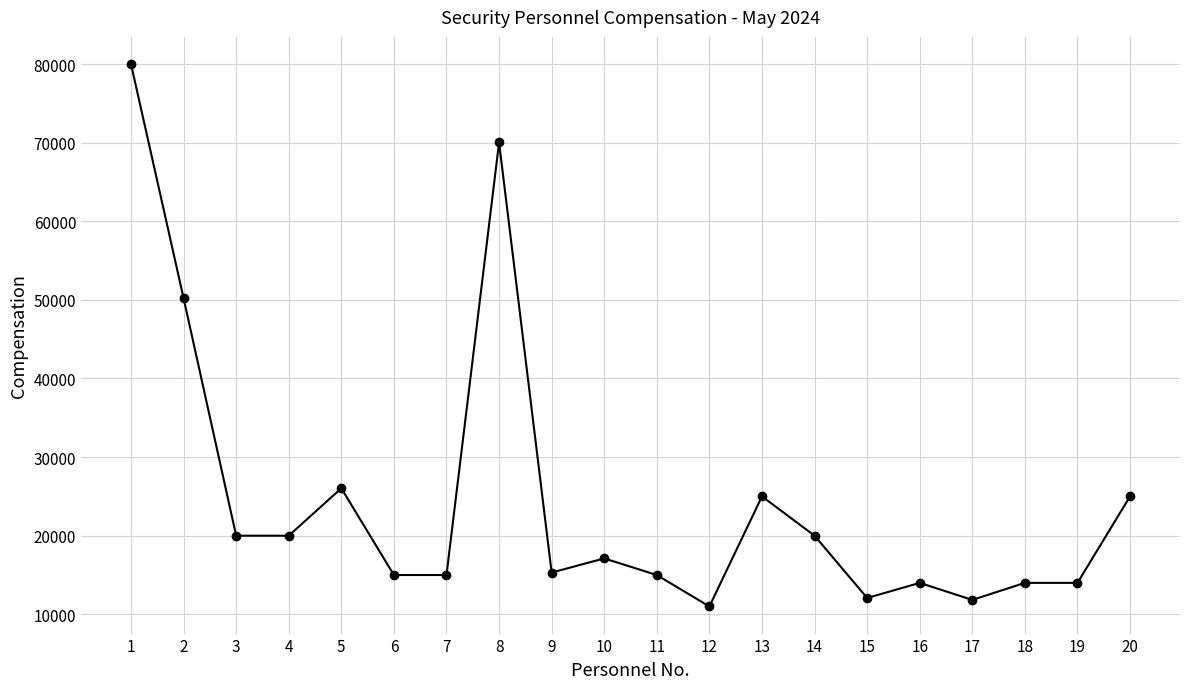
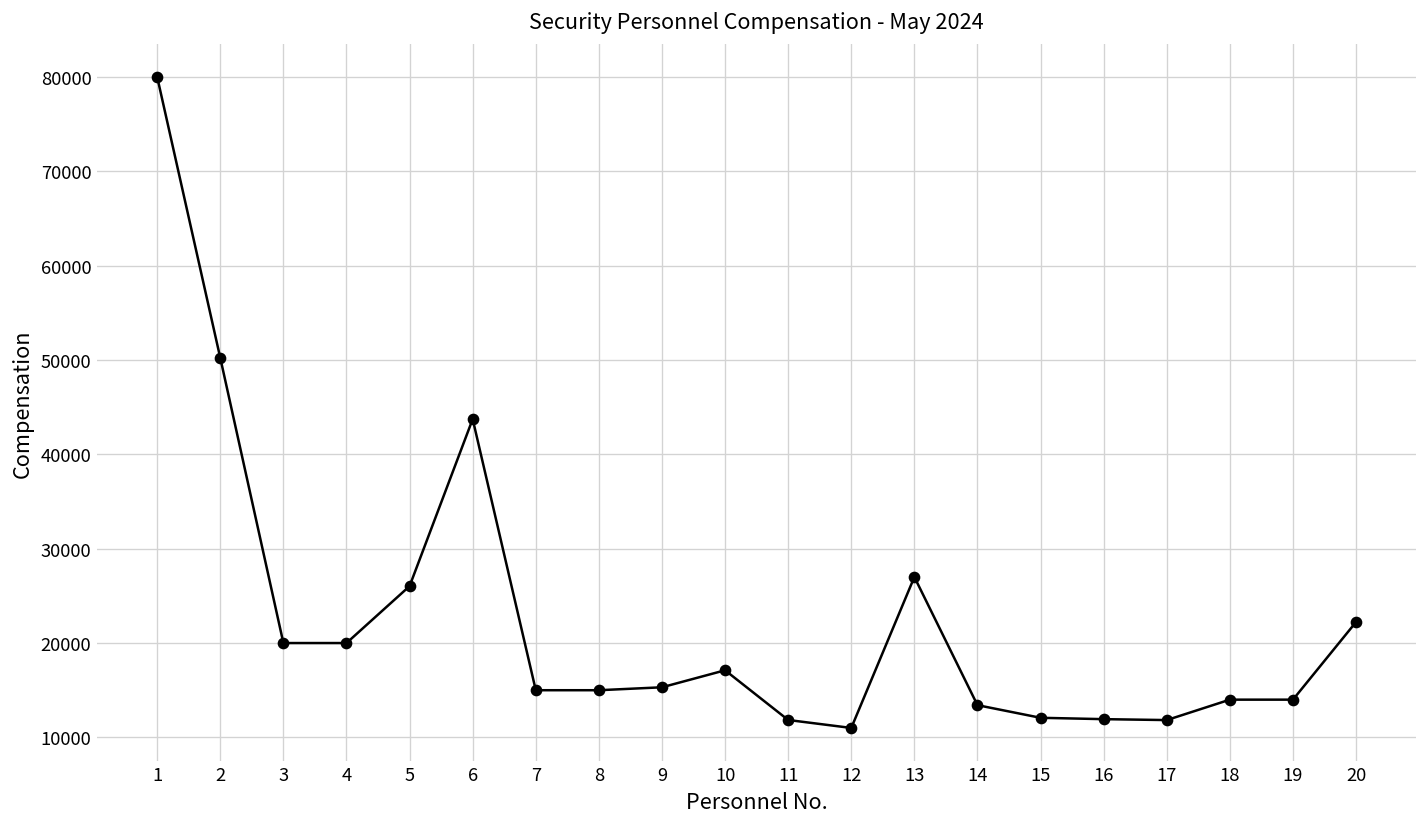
6: 15000 -> 44000
8: 70000 -> 15000
11: 15000 -> 12000
13: 25000 -> 27000
14: 20000 -> 13000
16: 14000 -> 12000
20: 25000 -> 22000
